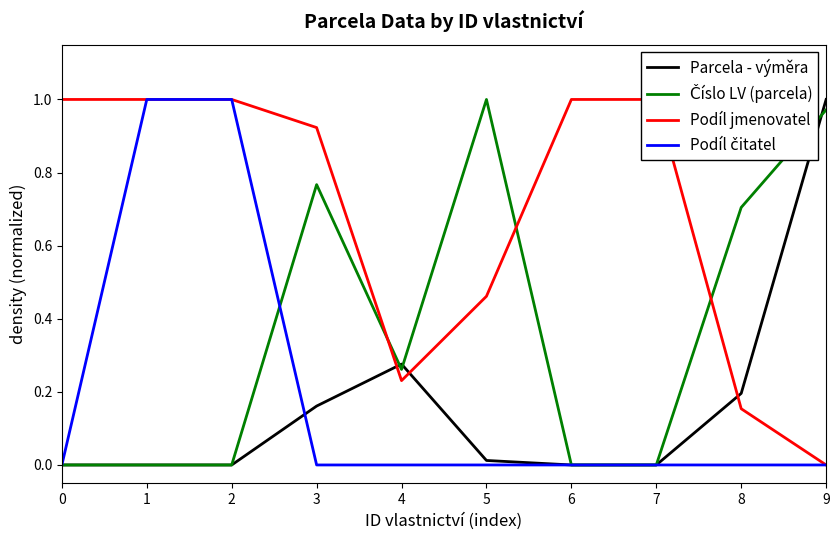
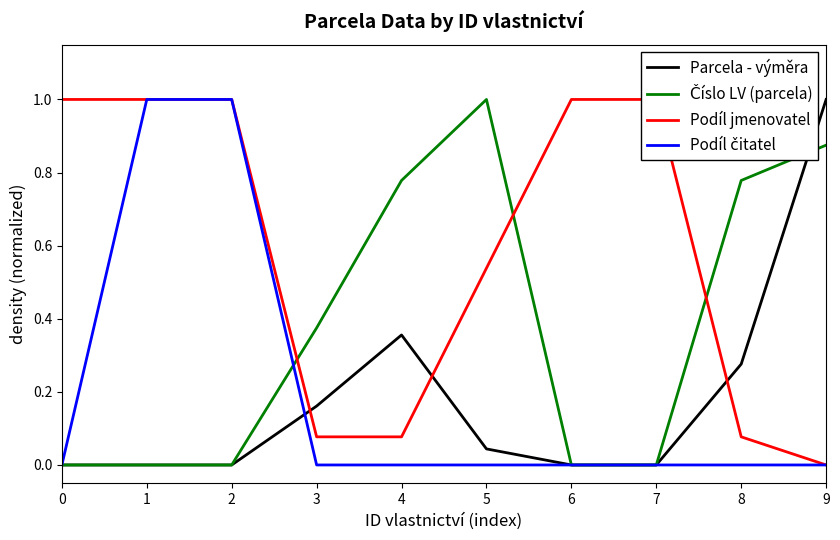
Číslo LV (parcela), 3: 0.77 -> 0.38
Podíl jmenovatel, 3: 0.92 -> 0.08
Parcela - výměra, 4: 0.28 -> 0.36
Číslo LV (parcela), 4: 0.26 -> 0.78
Podíl jmenovatel, 4: 0.23 -> 0.08
Parcela - výměra, 5: 0.01 -> 0.04
Podíl jmenovatel, 5: 0.46 -> 0.54
Parcela - výměra, 8: 0.20 -> 0.28
Číslo LV (parcela), 8: 0.70 -> 0.78
Podíl jmenovatel, 8: 0.15 -> 0.08
Číslo LV (parcela), 9: 0.97 -> 0.88
